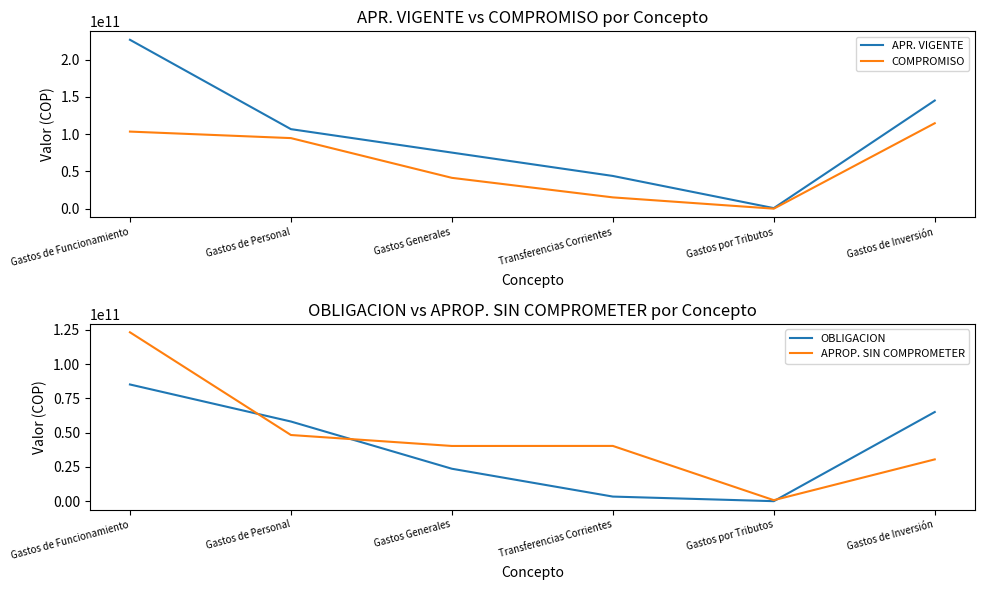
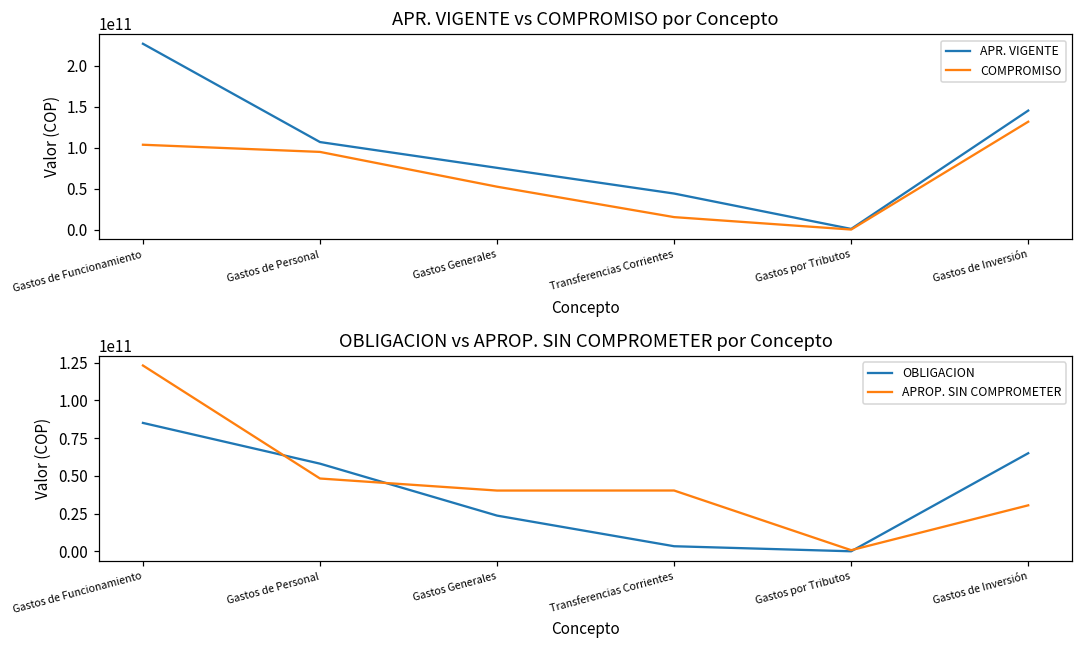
APR. VIGENTE vs COMPROMISO por Concepto, COMPROMISO, Gastos Generales: 40000000000 -> 50000000000
APR. VIGENTE vs COMPROMISO por Concepto, COMPROMISO, Gastos de Inversión: 110000000000 -> 130000000000
